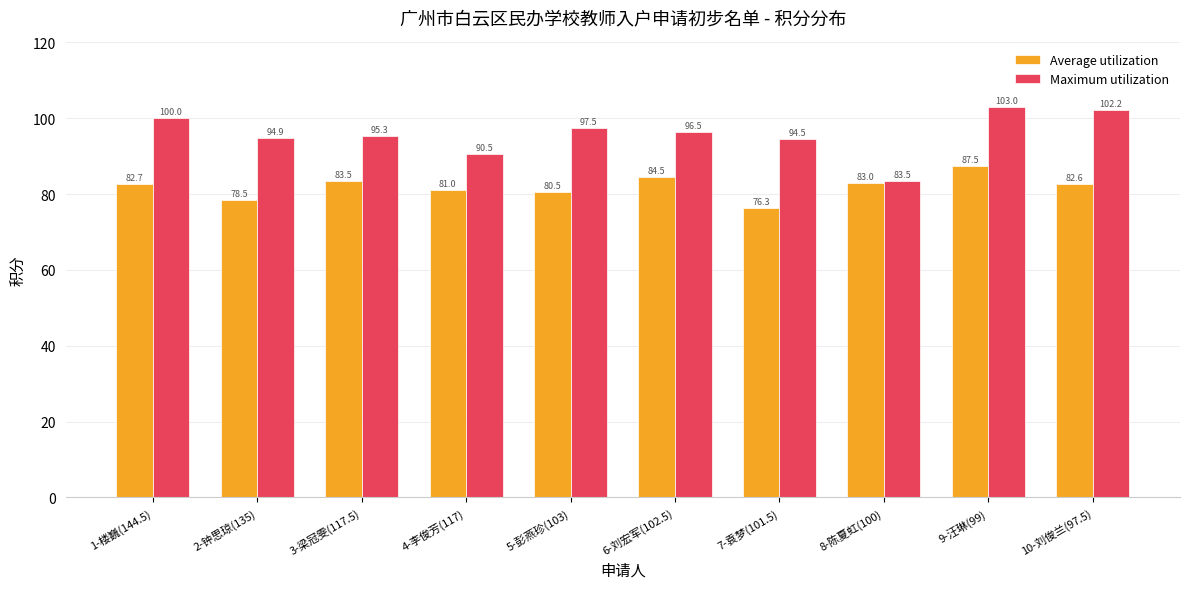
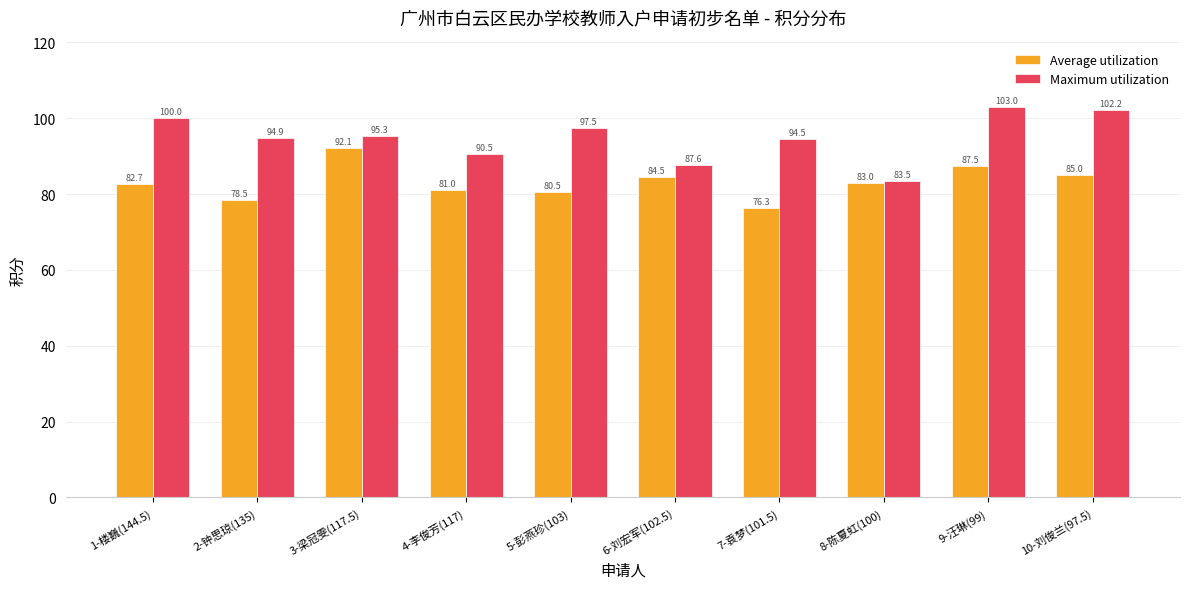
Average utilization, 3-梁冠雯(117.5): 83.5 -> 92.1
Maximum utilization, 6-刘宏军(102.5): 96.5 -> 87.6
Average utilization, 10-刘俊兰(97.5): 82.6 -> 85.0
